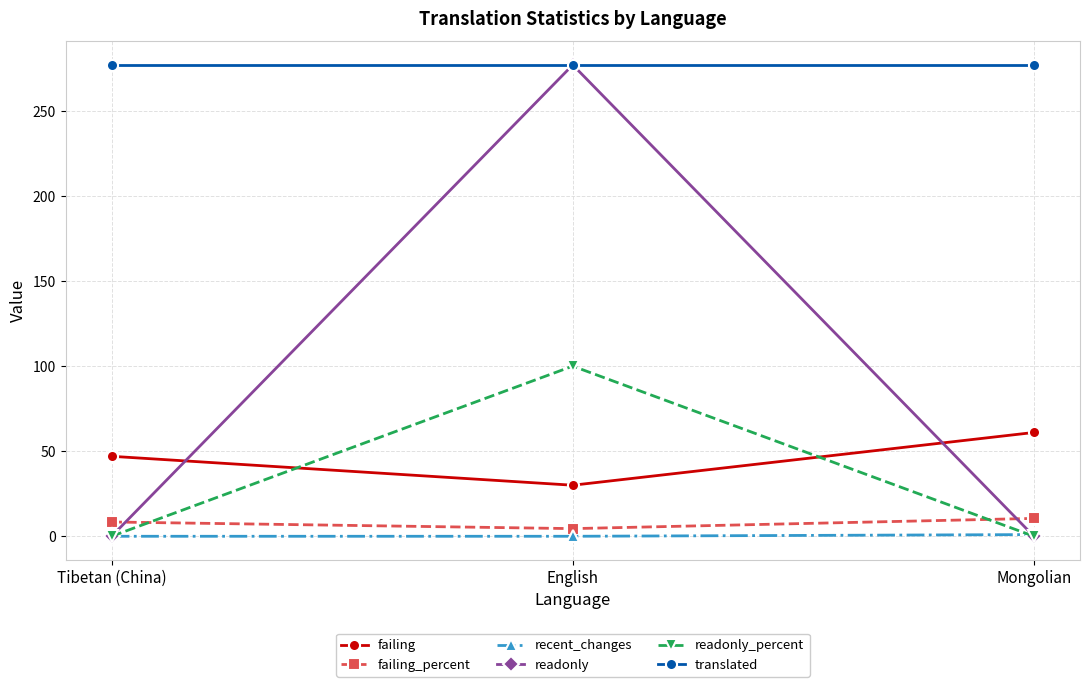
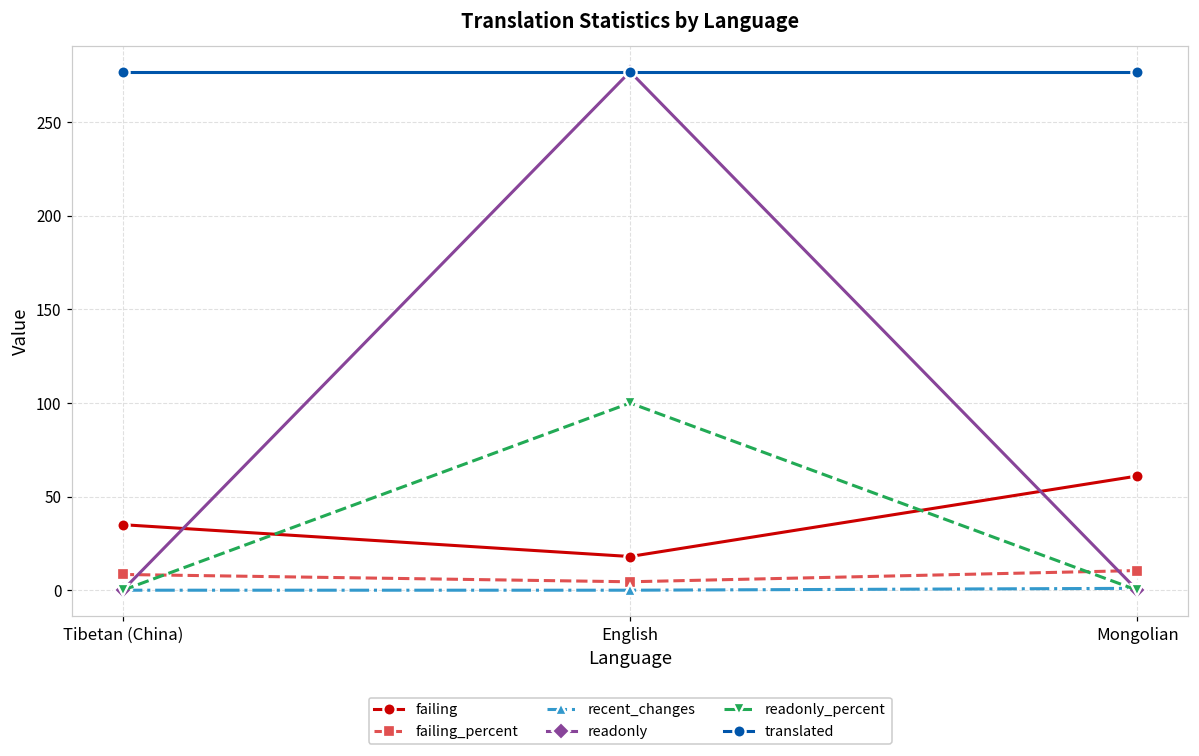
failing, Tibetan (China): 47 -> 35
failing, English: 30 -> 18
